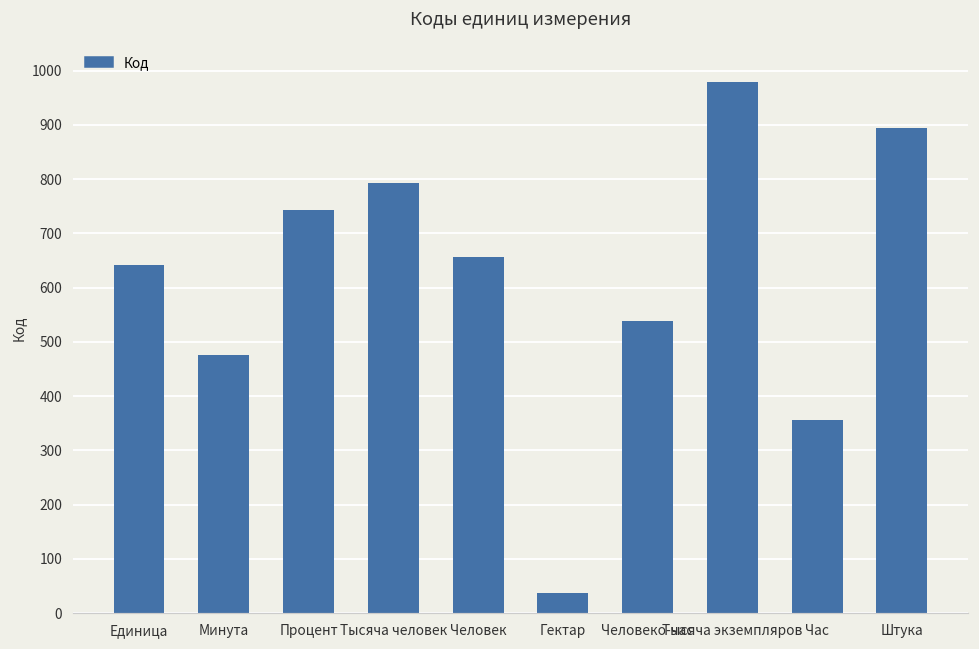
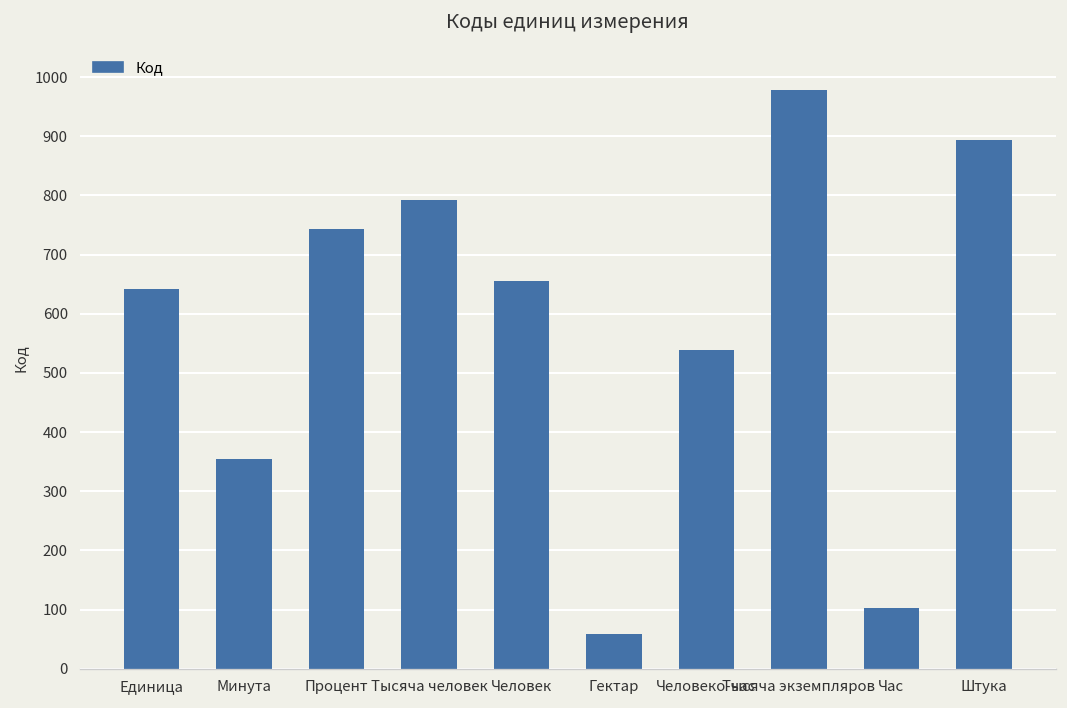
Минута: 480 -> 360
Гектар: 40 -> 60
Час: 360 -> 100
